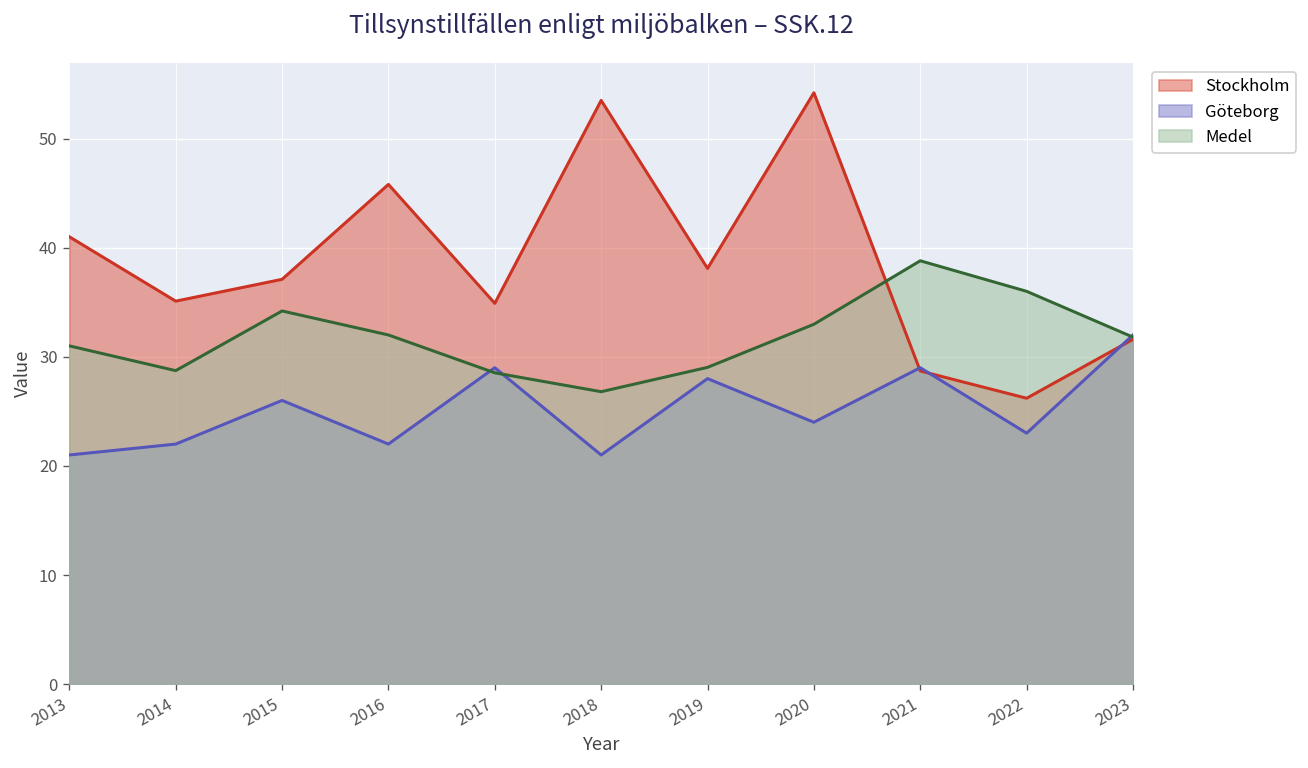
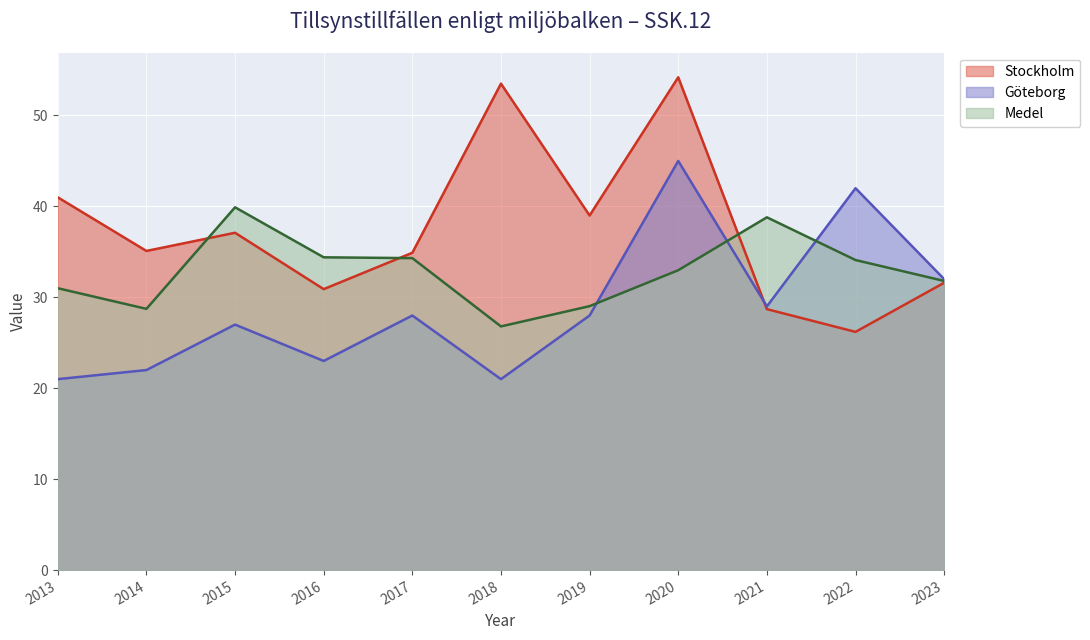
Göteborg, 2015: 26 -> 27
Medel, 2015: 34 -> 40
Stockholm, 2016: 46 -> 31
Göteborg, 2016: 22 -> 23
Medel, 2016: 32 -> 34
Göteborg, 2017: 29 -> 28
Medel, 2017: 29 -> 34
Stockholm, 2019: 38 -> 39
Göteborg, 2020: 24 -> 45
Göteborg, 2022: 23 -> 42
Medel, 2022: 36 -> 34
